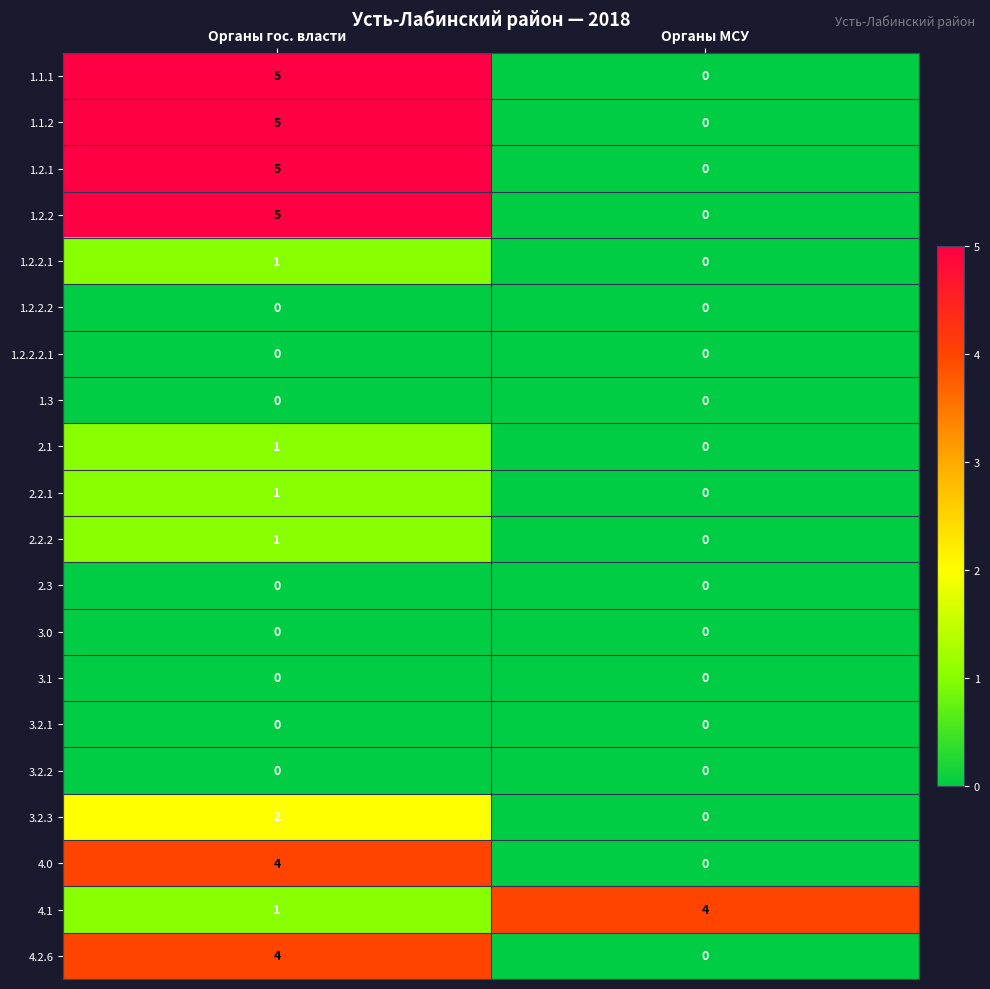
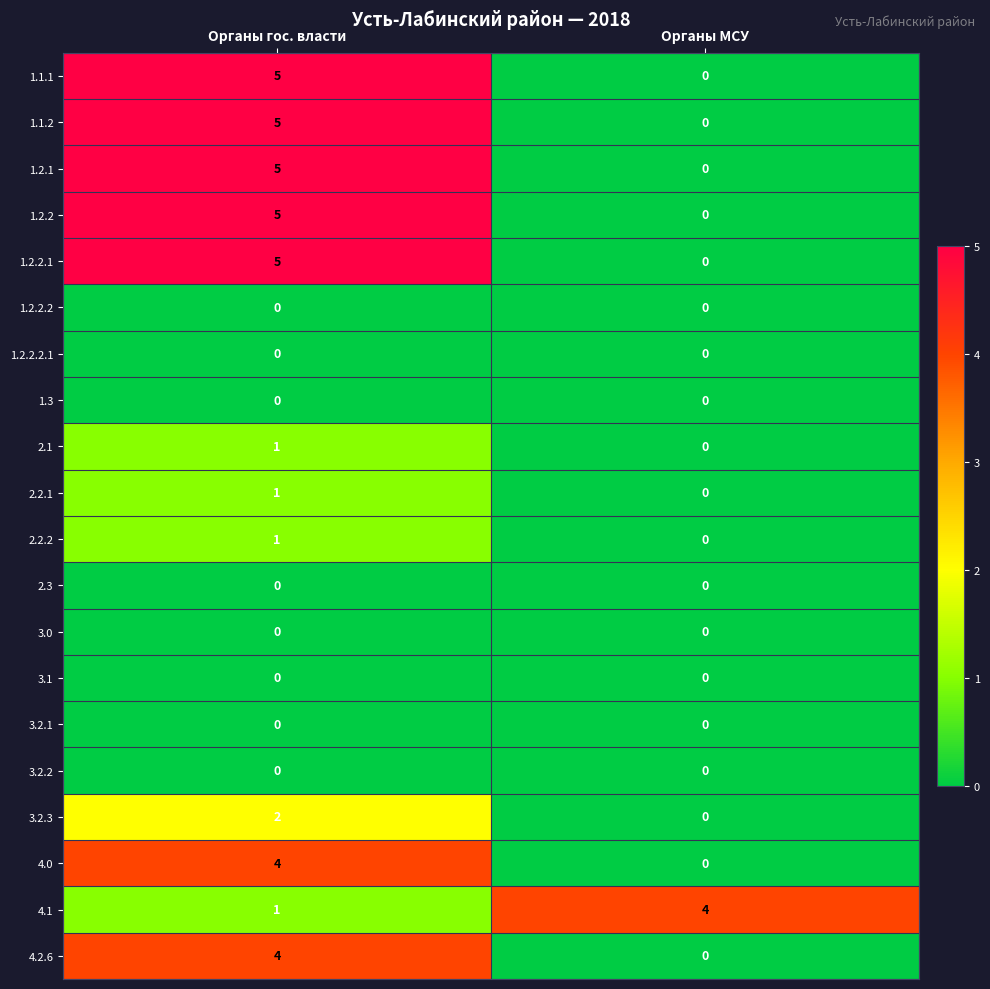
1.2.2.1, Органы гос. власти: 1 -> 5
